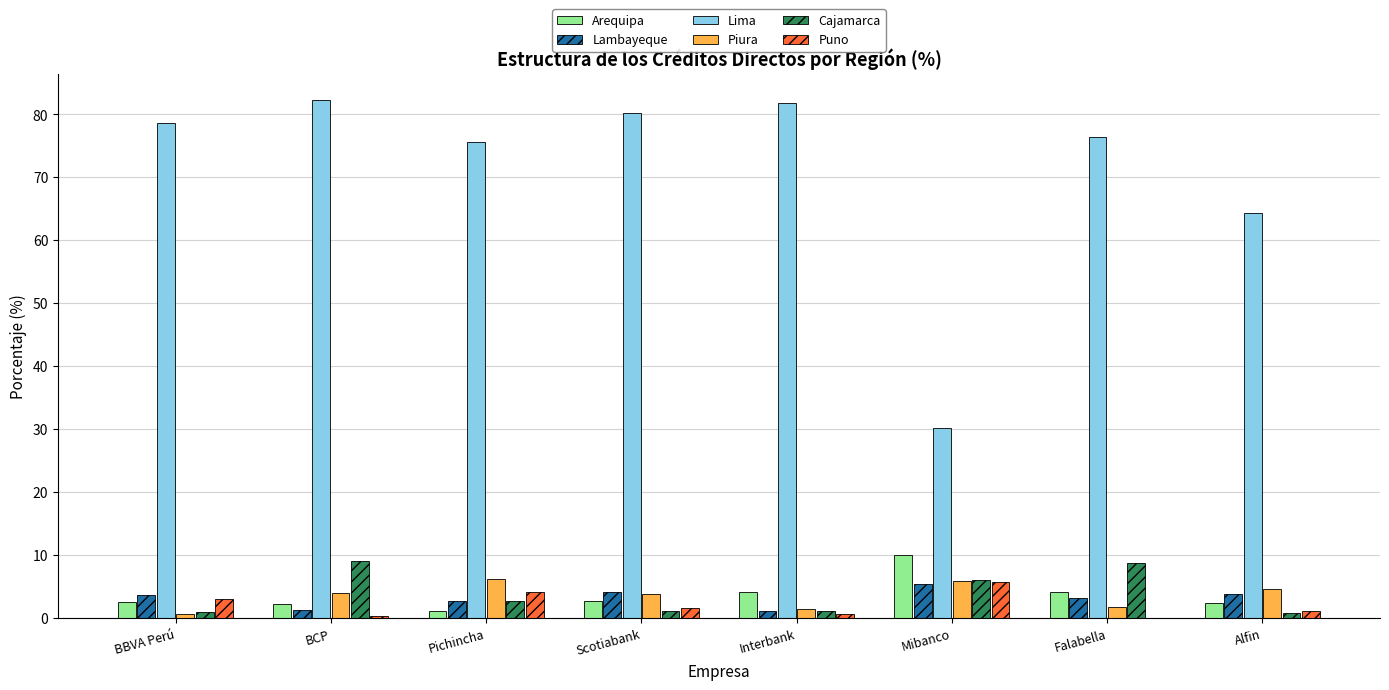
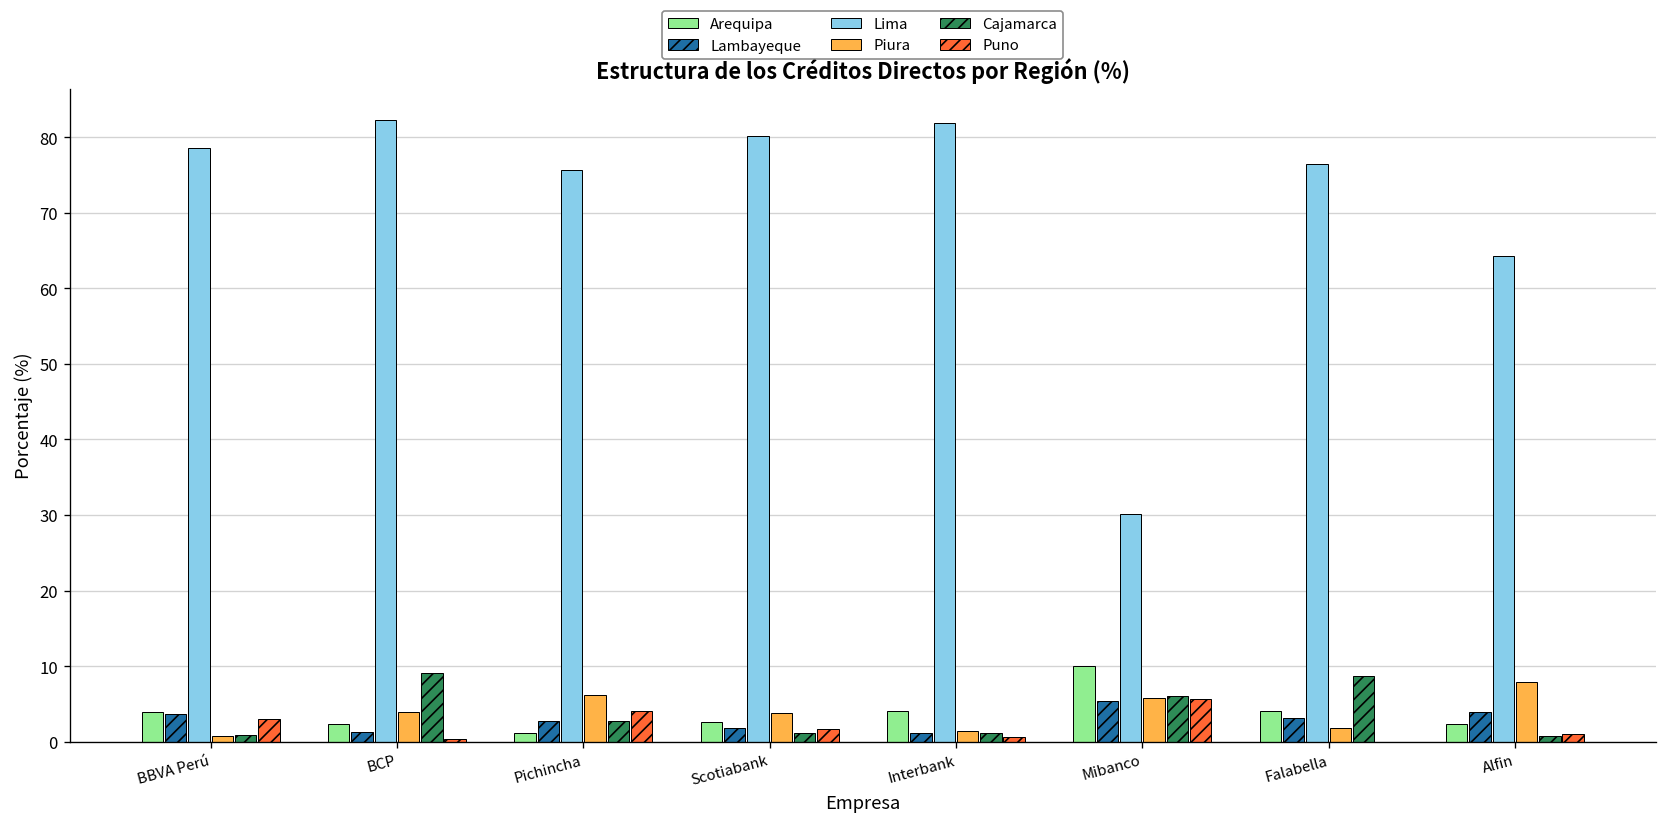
Arequipa, BBVA Perú: 3 -> 4
Lambayeque, Scotiabank: 4 -> 2
Piura, Alfin: 5 -> 8
